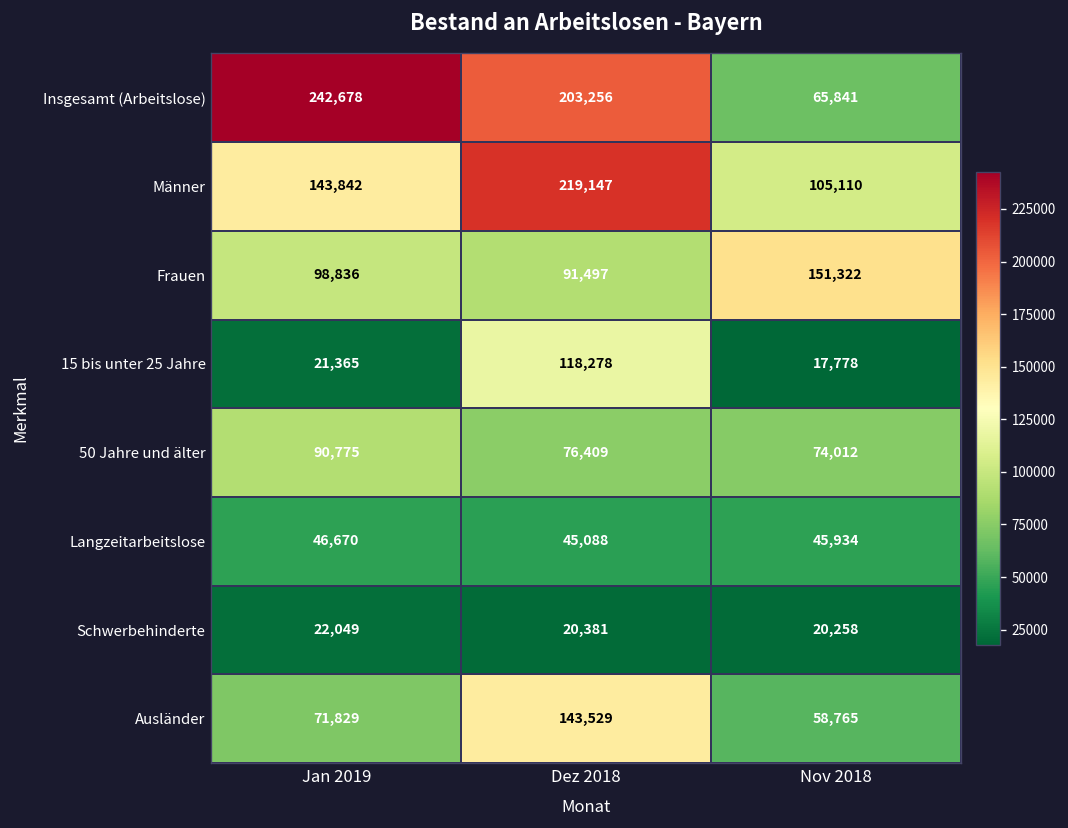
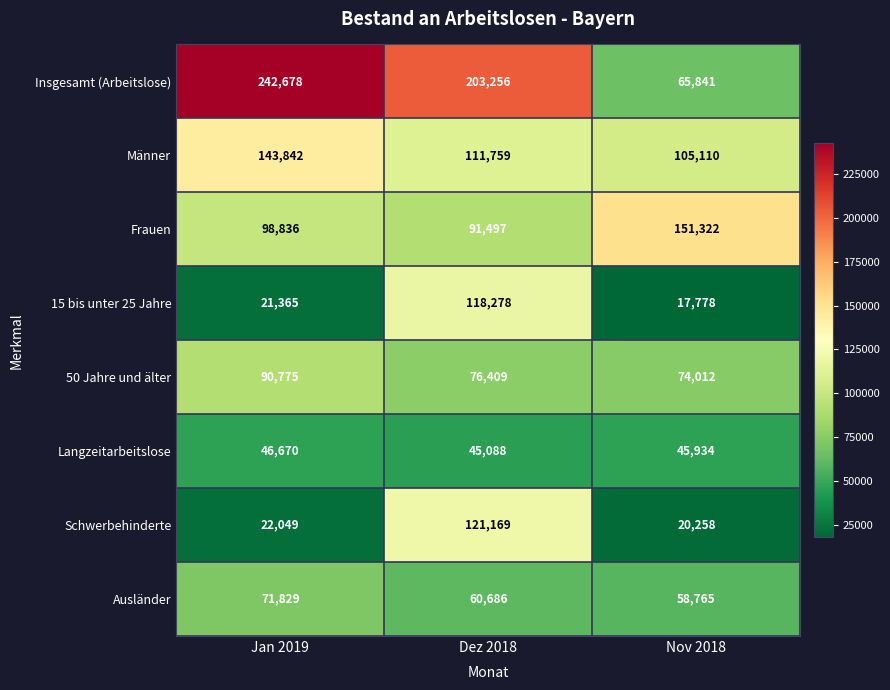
Männer, Dez 2018: 219,147 -> 111,759
Schwerbehinderte, Dez 2018: 20,381 -> 121,169
Ausländer, Dez 2018: 143,529 -> 60,686
